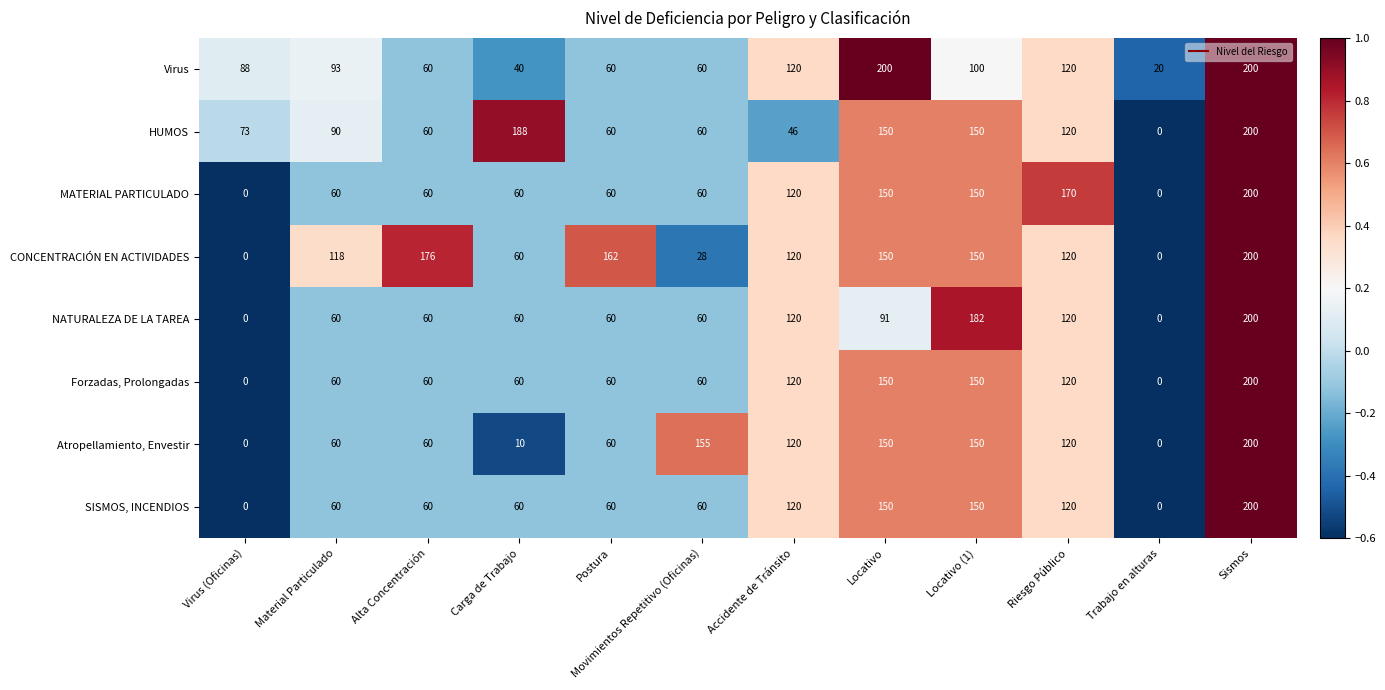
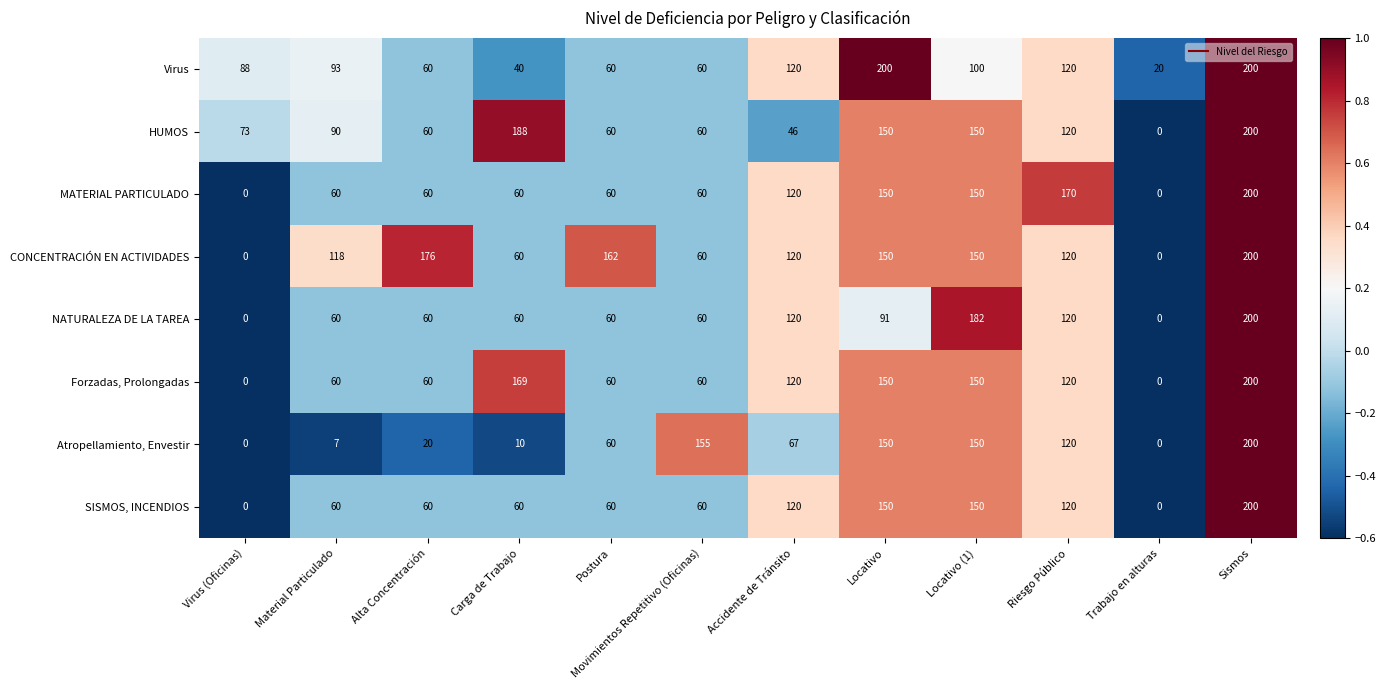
CONCENTRACIÓN EN ACTIVIDADES, Movimientos Repetitivo (Oficinas): 28 -> 60
Forzadas, Prolongadas, Carga de Trabajo: 60 -> 169
Atropellamiento, Envestir, Material Particulado: 60 -> 7
Atropellamiento, Envestir, Alta Concentración: 60 -> 20
Atropellamiento, Envestir, Accidente de Tránsito: 120 -> 67
